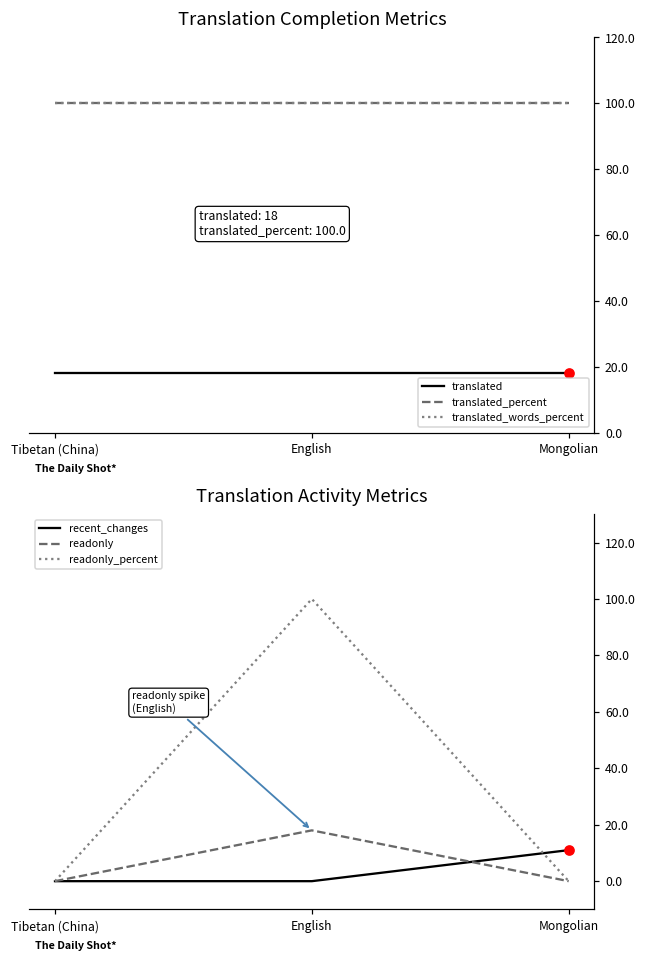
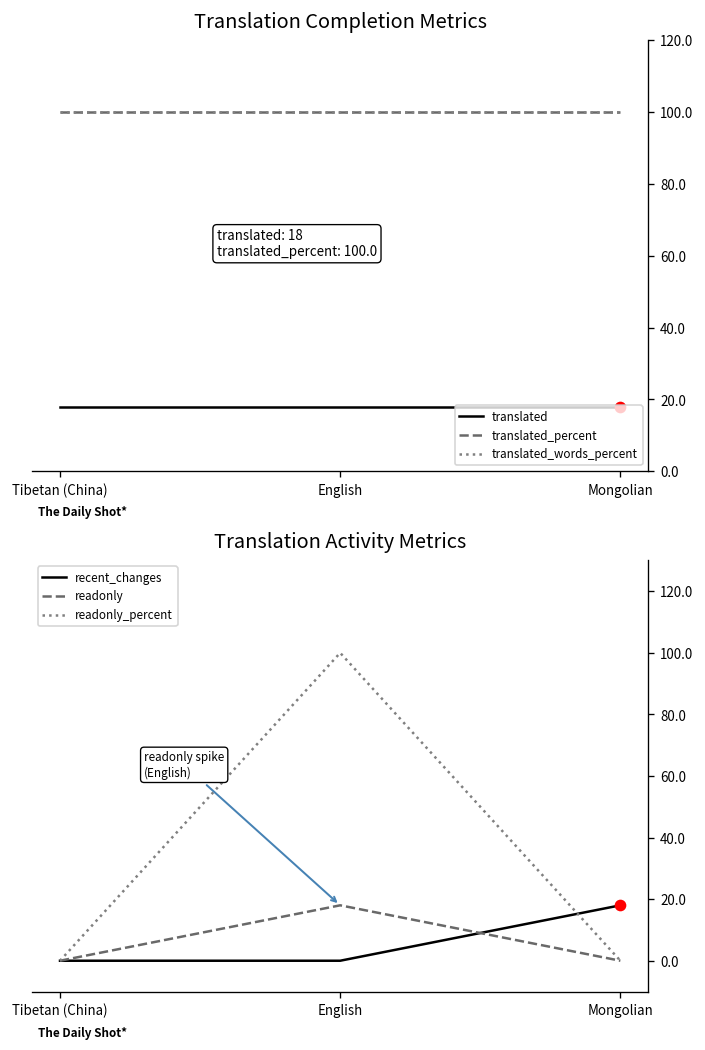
Translation Activity Metrics, recent_changes, Mongolian: 11 -> 18
